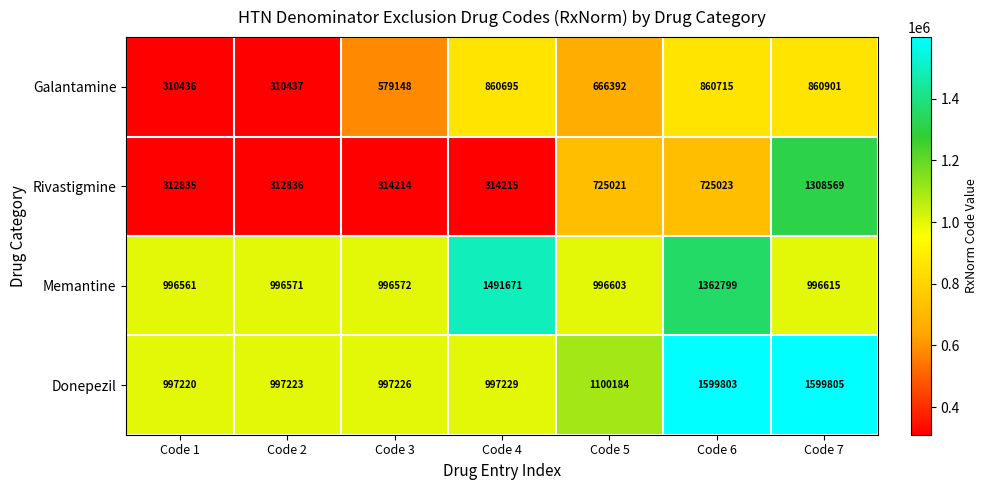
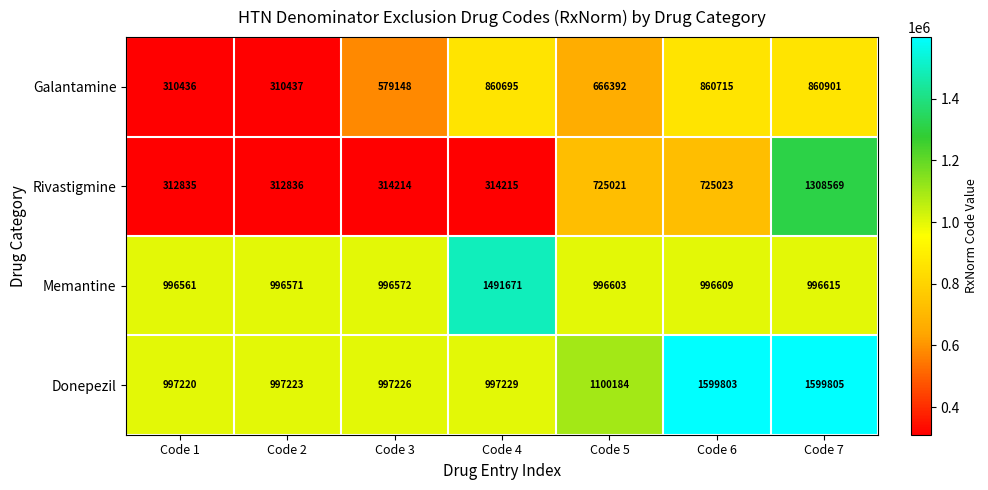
Memantine, Code 6: 1362799 -> 996609
